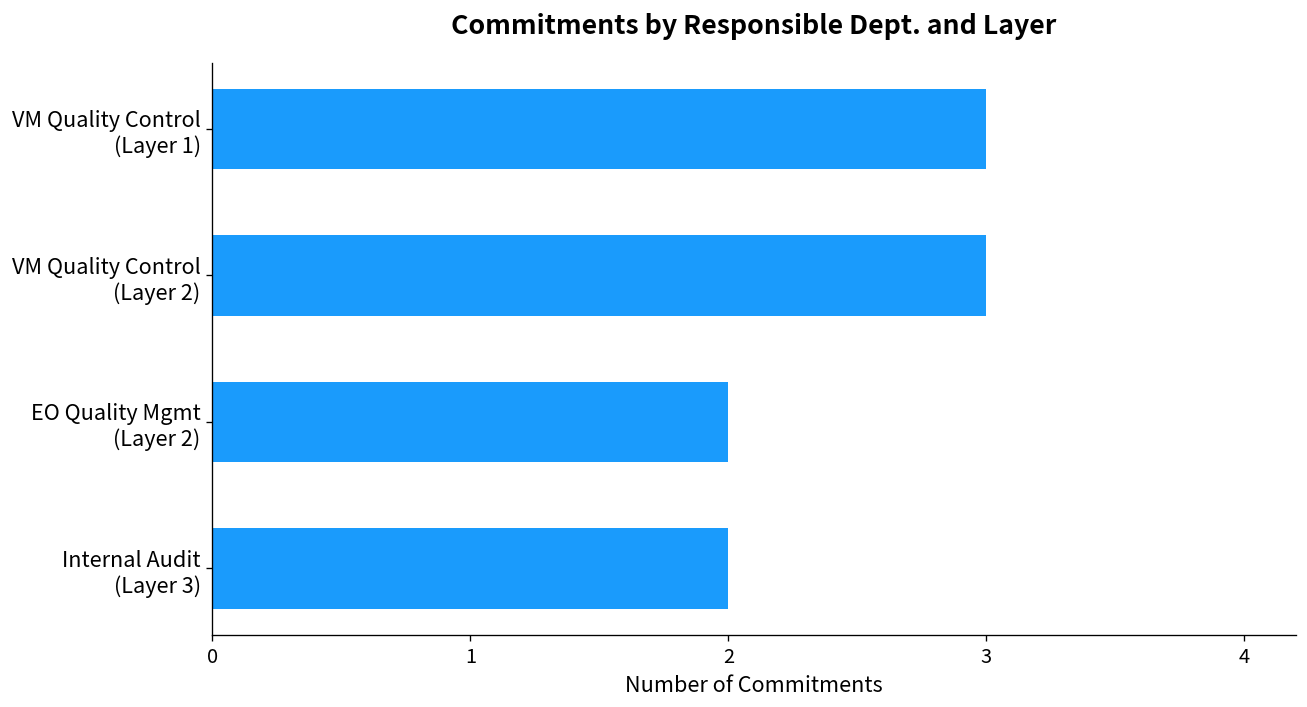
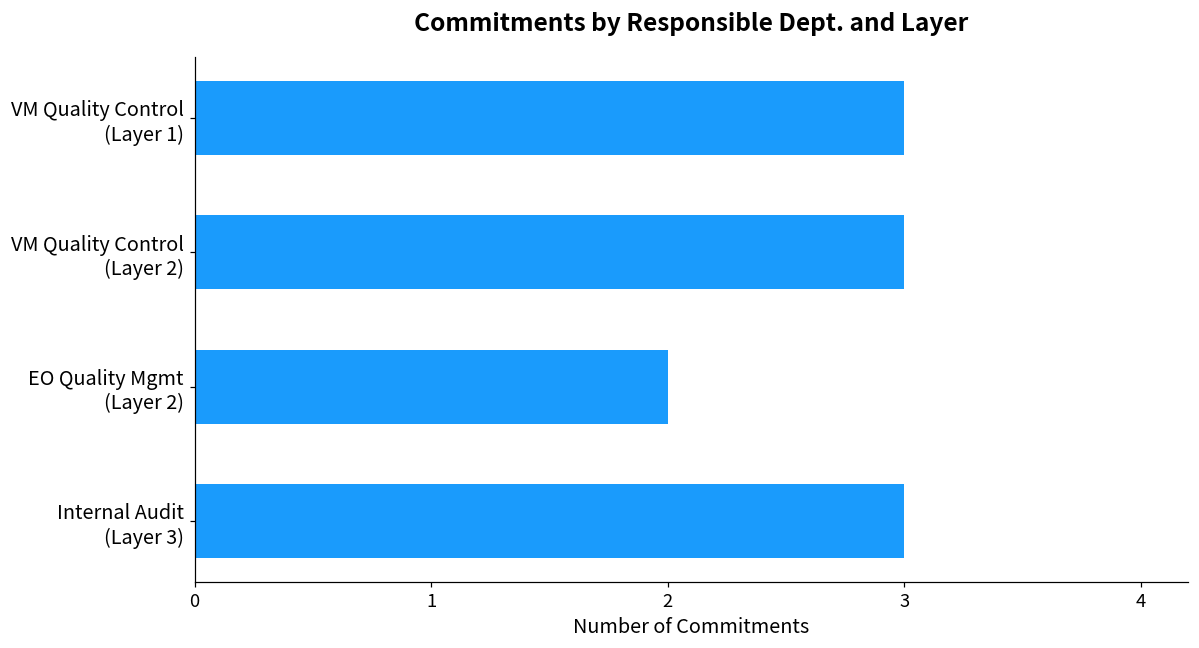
Internal Audit (Layer 3): 2 -> 3
